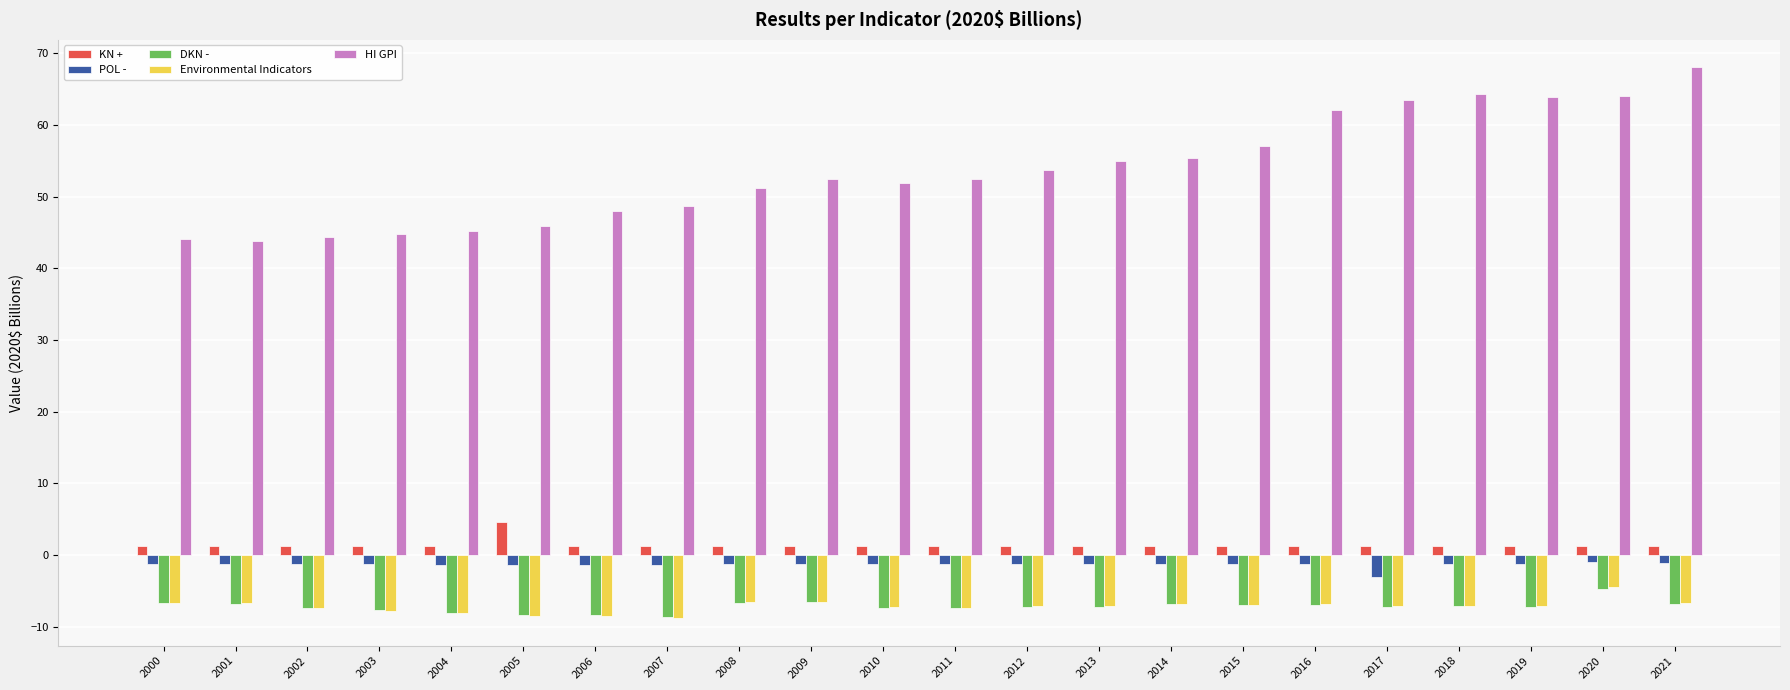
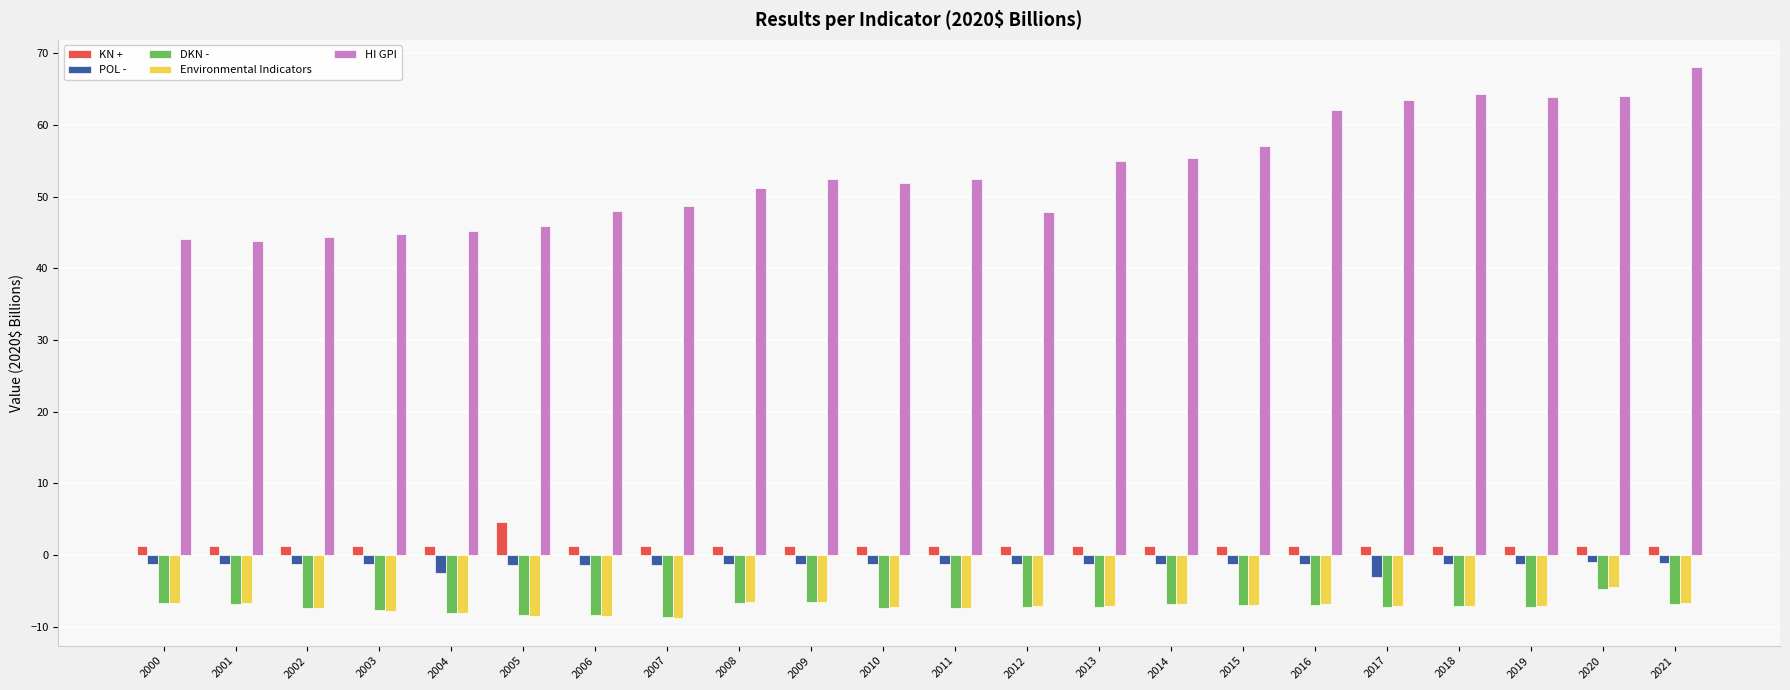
POL -, 2004: -1 -> -3
HI GPI, 2012: 54 -> 48
